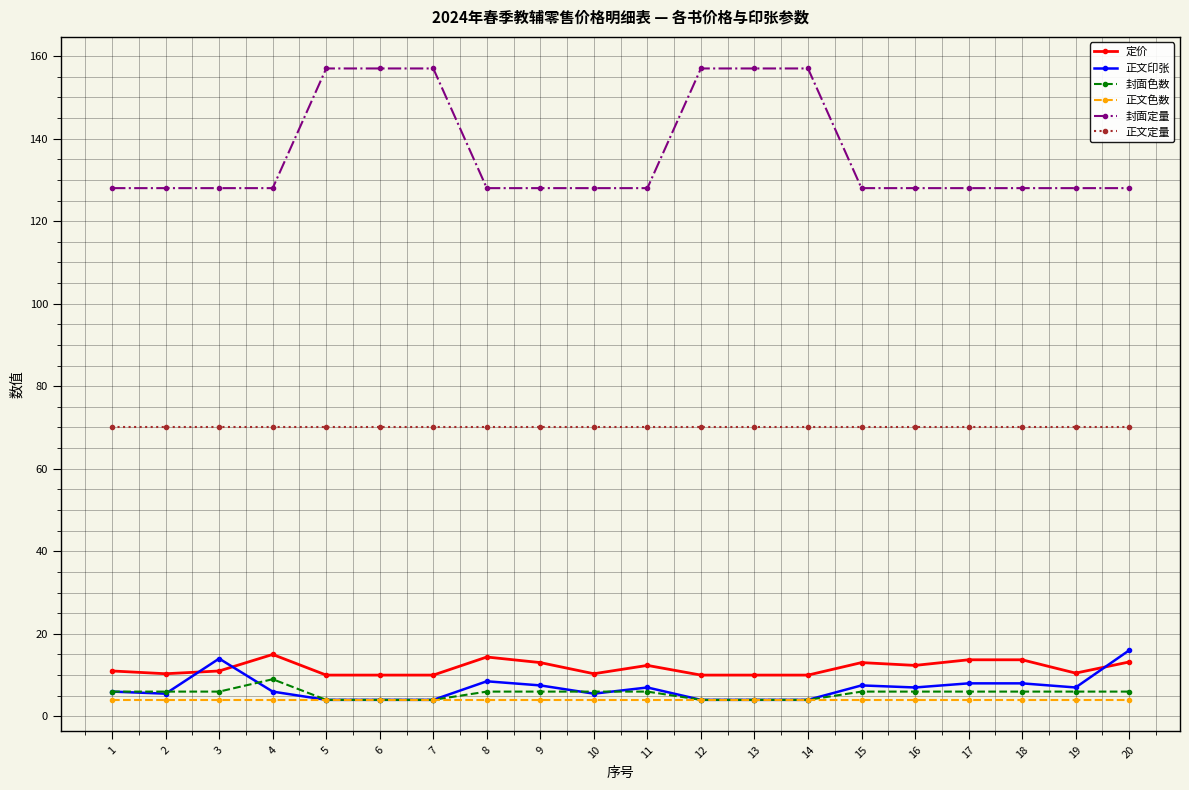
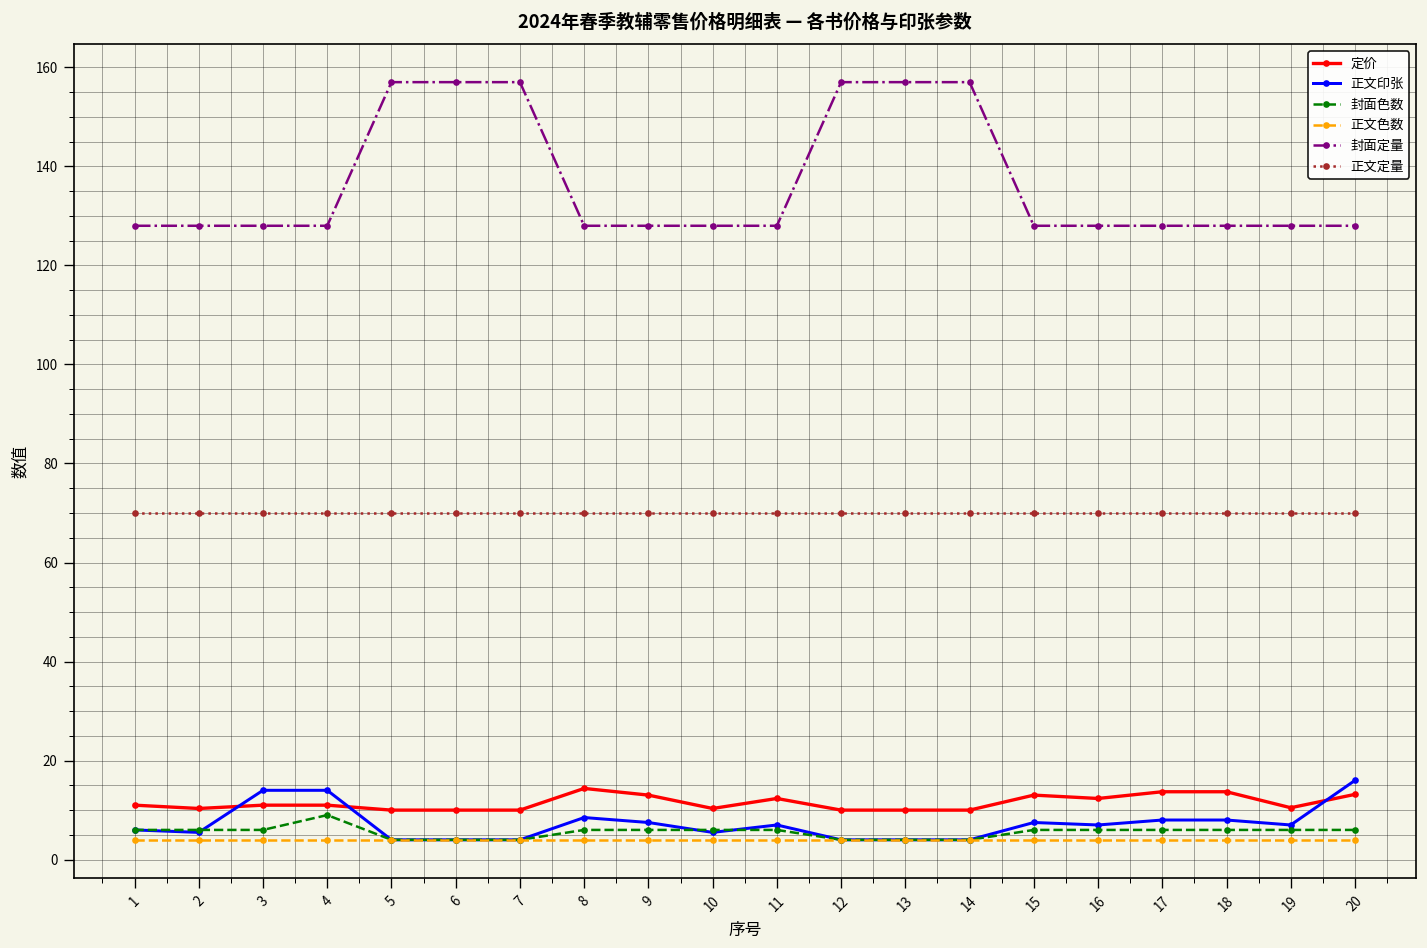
定价, 4: 15 -> 11
正文印张, 4: 6 -> 14
